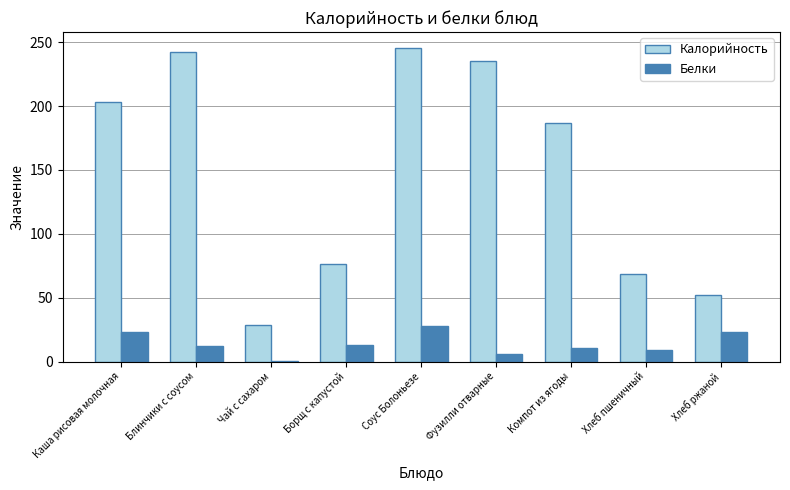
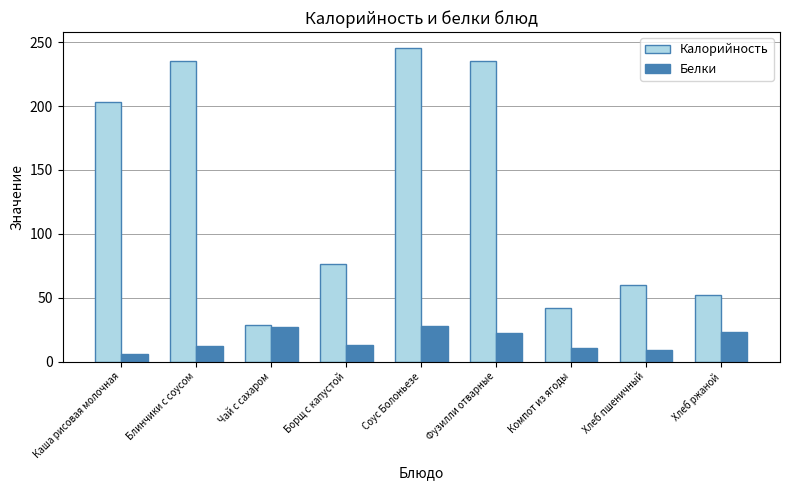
Белки, Каша рисовая молочная: 23 -> 6
Калорийность, Блинчики с соусом: 242 -> 235
Белки, Чай с сахаром: 0 -> 27
Белки, Фузилли отварные: 6 -> 23
Калорийность, Компот из ягоды: 187 -> 42
Калорийность, Хлеб пшеничный: 69 -> 60
